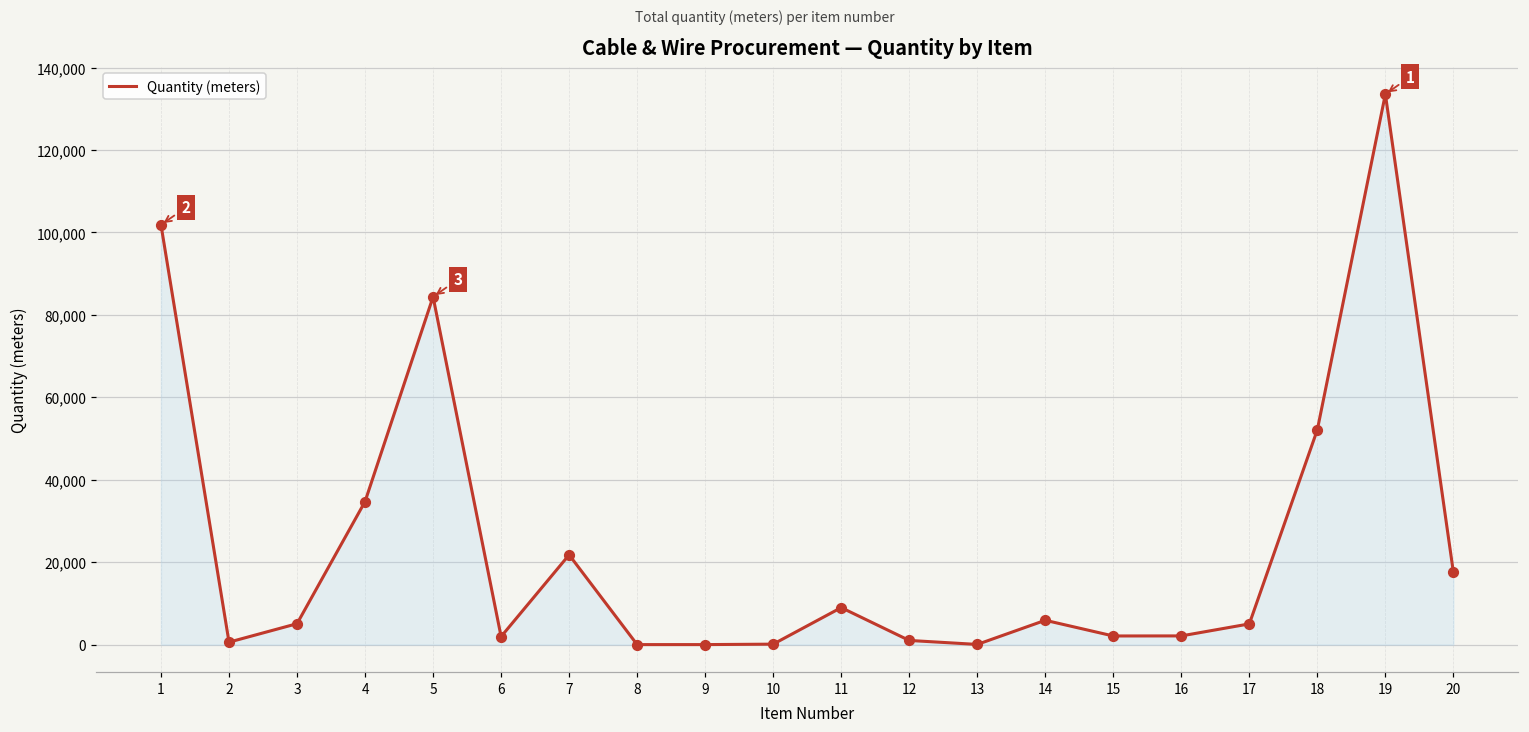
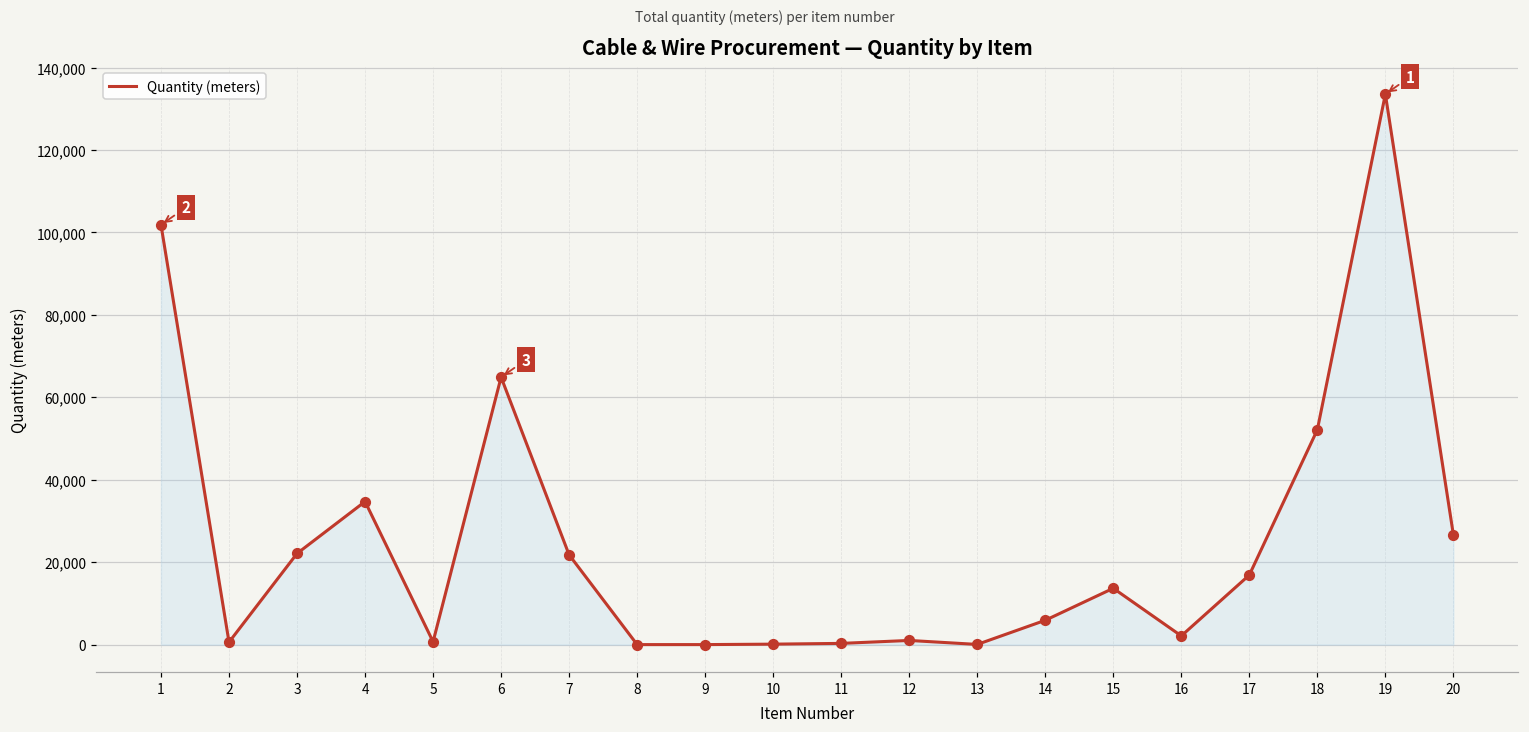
3: 5,000 -> 22,000
5: 84,000 -> 1,000
6: 2,000 -> 65,000
11: 9,000 -> 0
15: 2,000 -> 14,000
17: 5,000 -> 17,000
20: 18,000 -> 27,000
